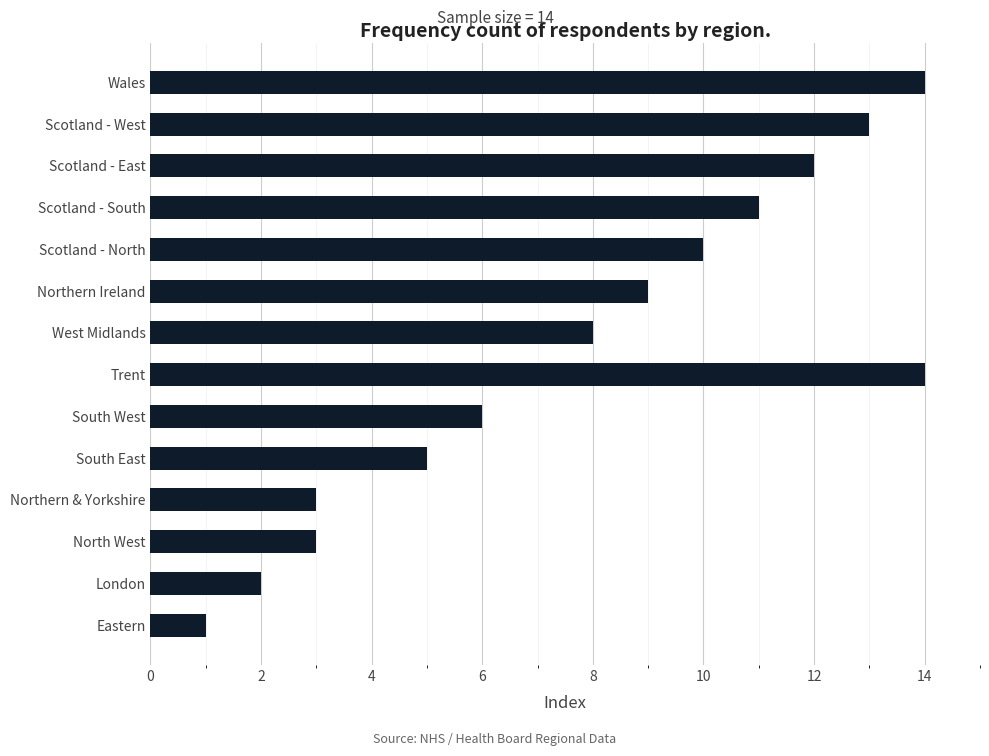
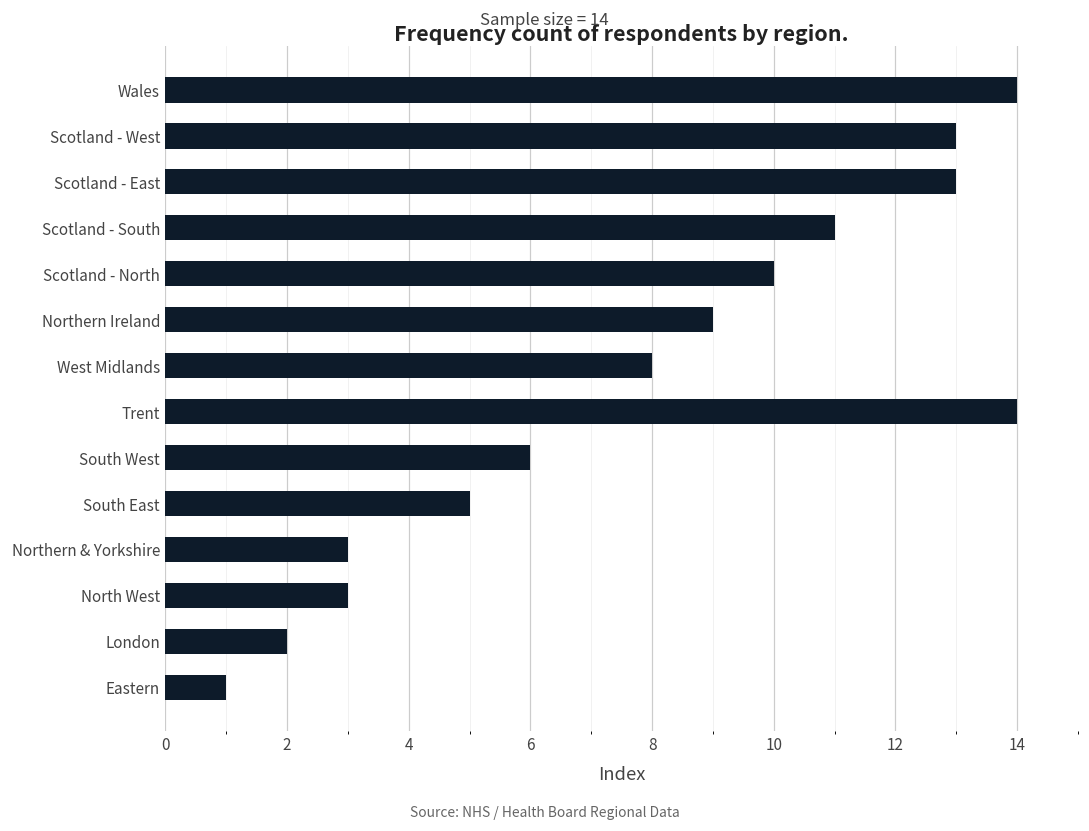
Scotland - East: 12 -> 13
